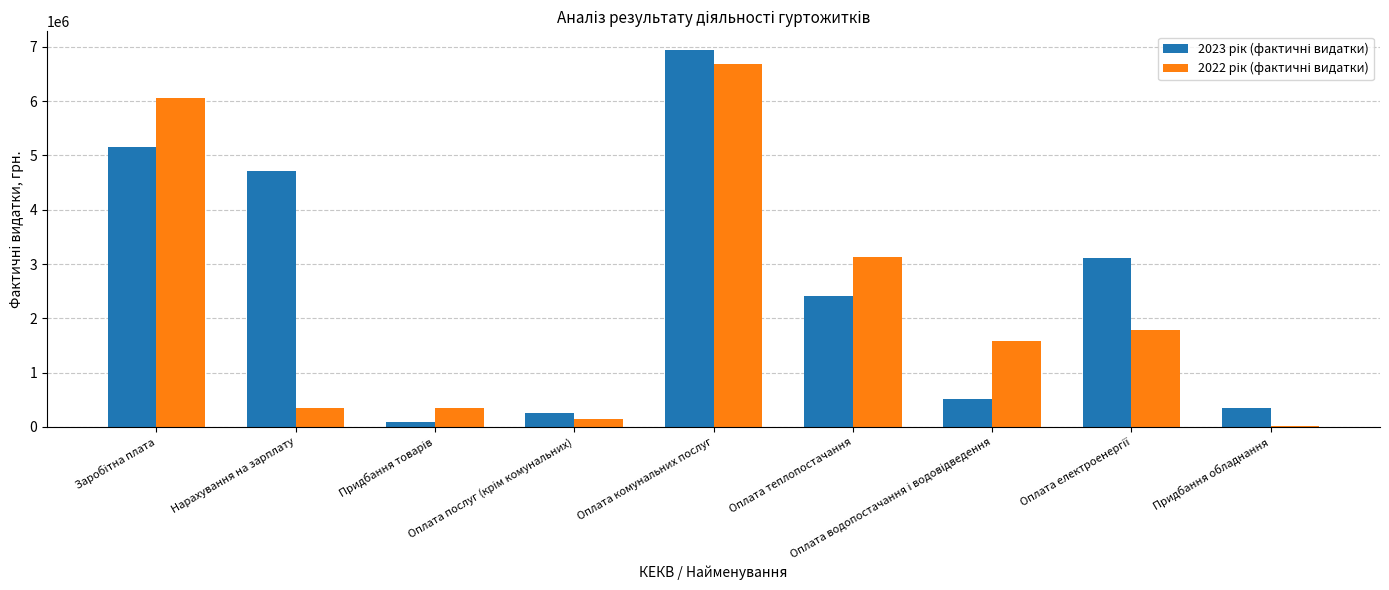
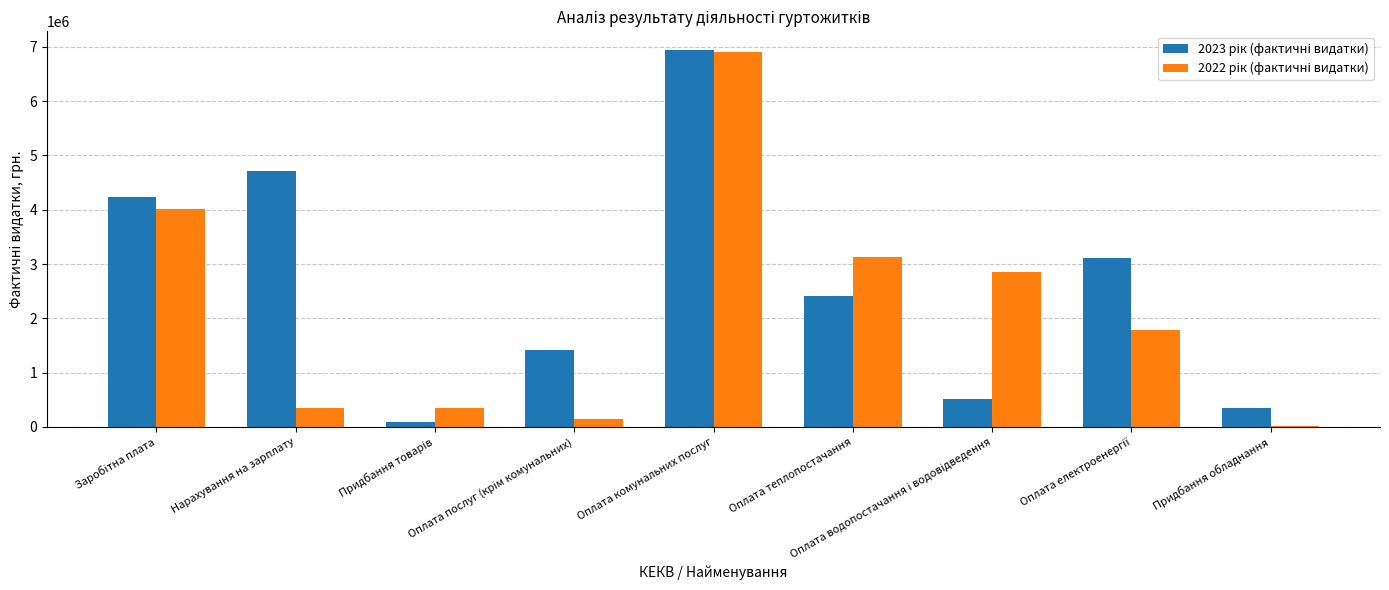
2023 рік (фактичні видатки), Заробітна плата: 5200000 -> 4200000
2022 рік (фактичні видатки), Заробітна плата: 6100000 -> 4000000
2023 рік (фактичні видатки), Оплата послуг (крім комунальних): 300000 -> 1400000
2022 рік (фактичні видатки), Оплата комунальних послуг: 6700000 -> 6900000
2022 рік (фактичні видатки), Оплата водопостачання і водовідведення: 1600000 -> 2900000
